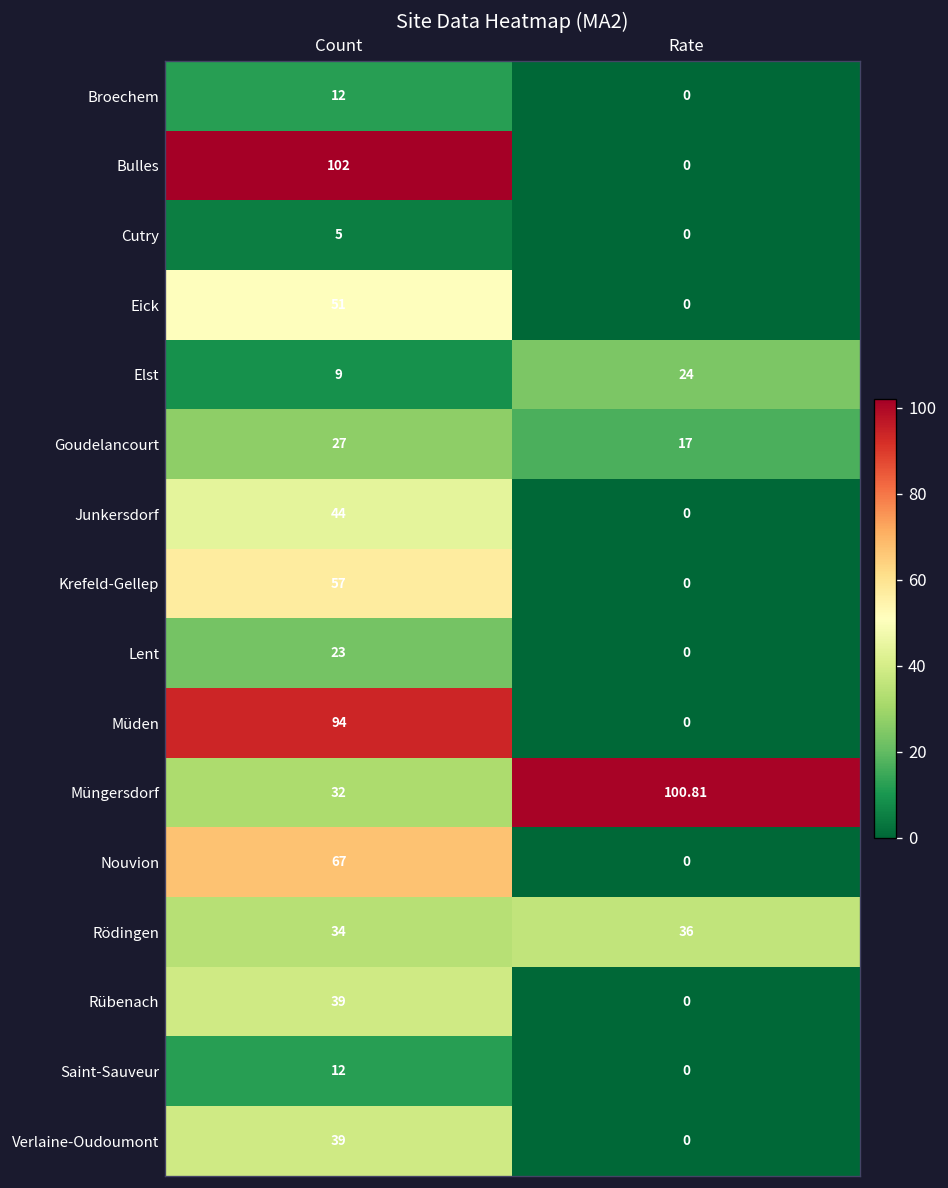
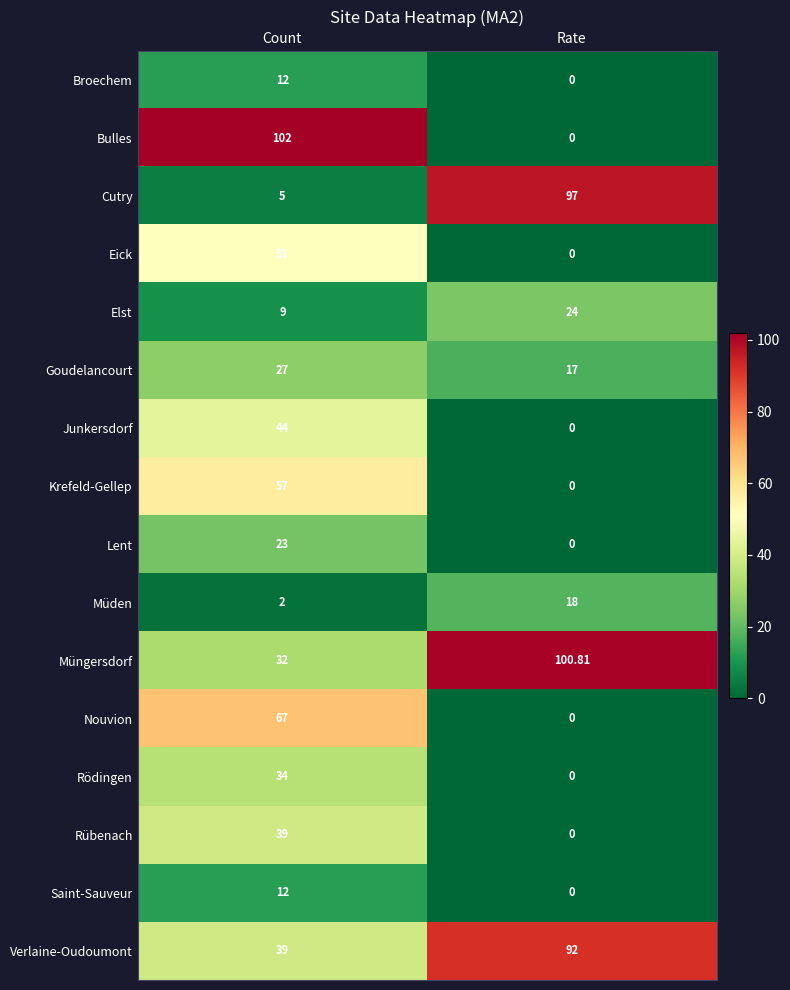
Cutry, Rate: 0 -> 97
Müden, Count: 94 -> 2
Müden, Rate: 0 -> 18
Rödingen, Rate: 36 -> 0
Verlaine-Oudoumont, Rate: 0 -> 92
